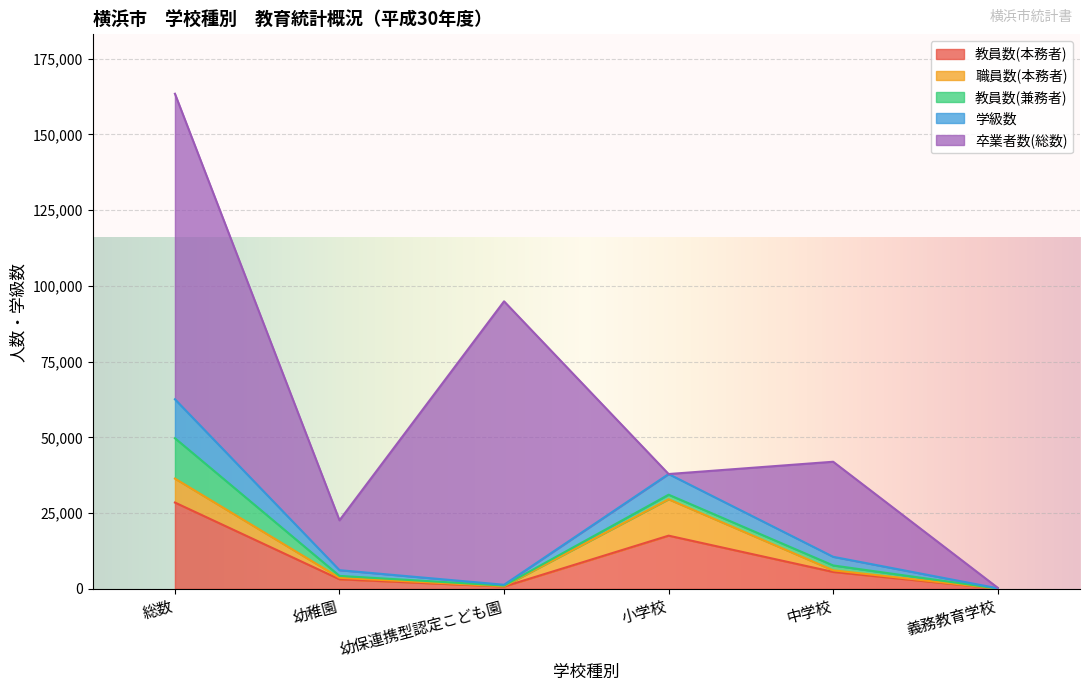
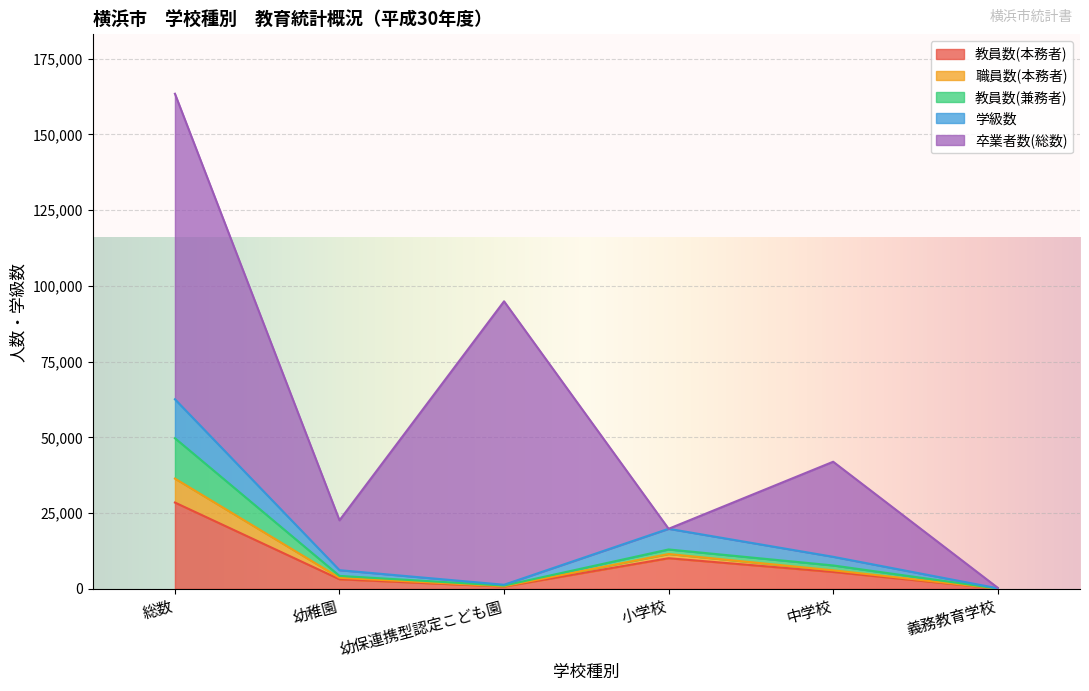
教員数(本務者), 小学校: 18,000 -> 10,000
職員数(本務者), 小学校: 12,000 -> 1,000
